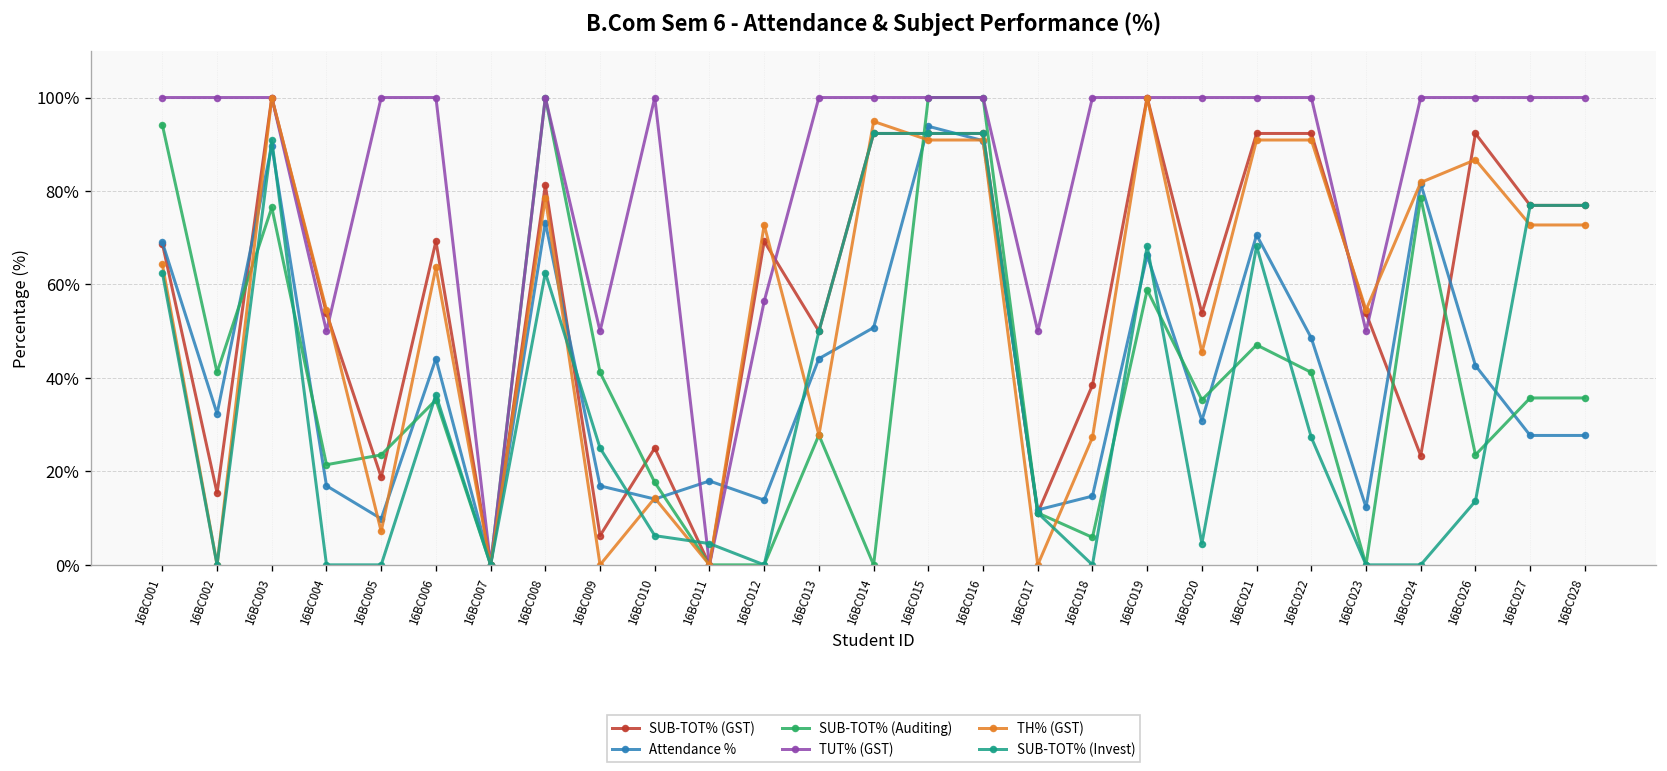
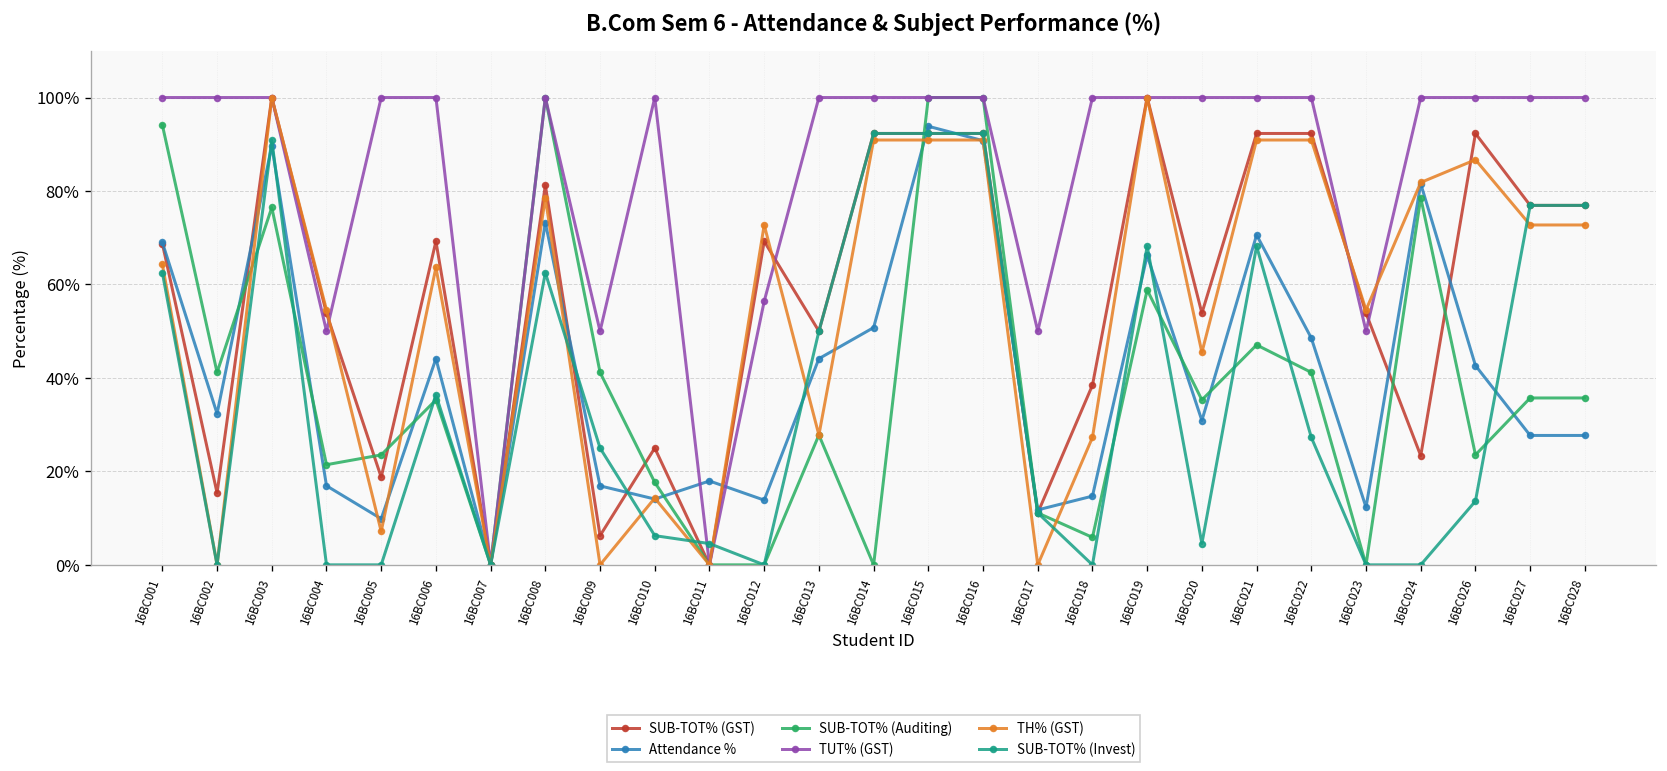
TH% (GST), 16BC014: 95% -> 91%
